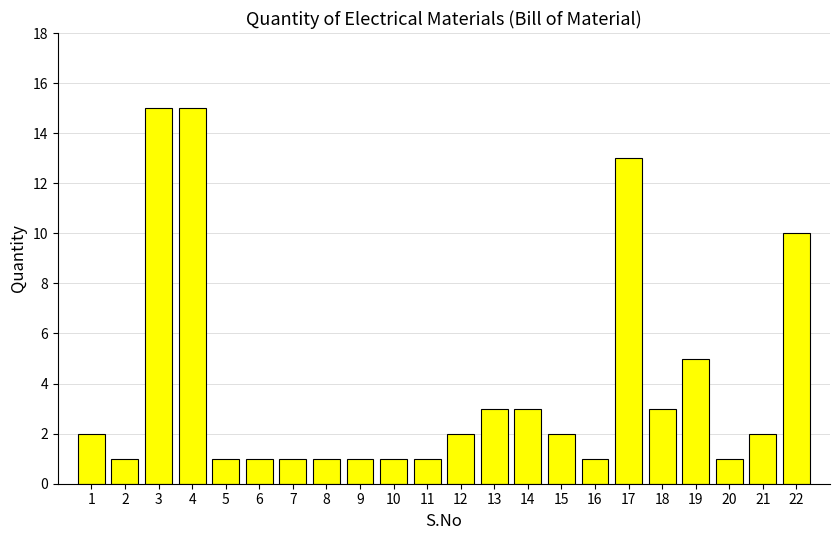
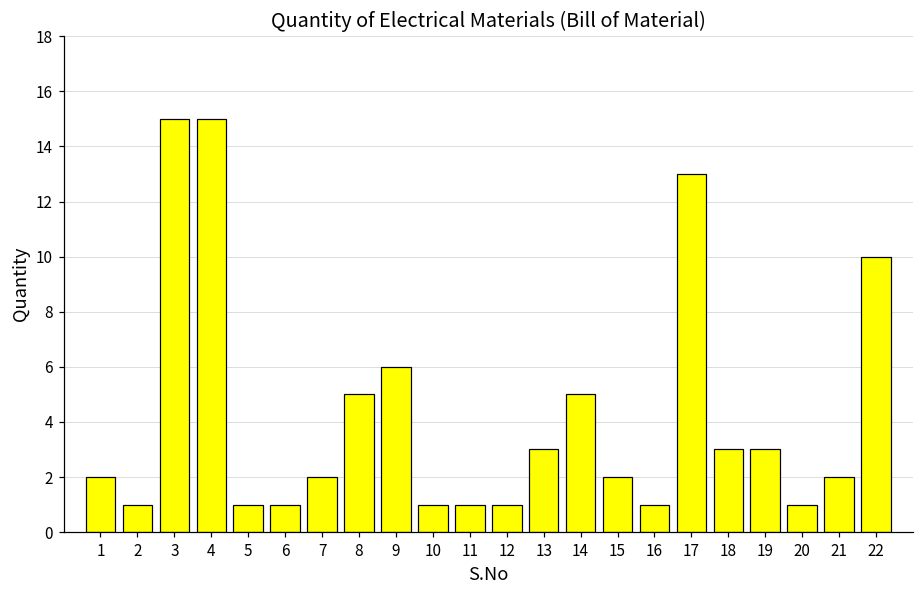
7: 1 -> 2
8: 1 -> 5
9: 1 -> 6
12: 2 -> 1
14: 3 -> 5
19: 5 -> 3
